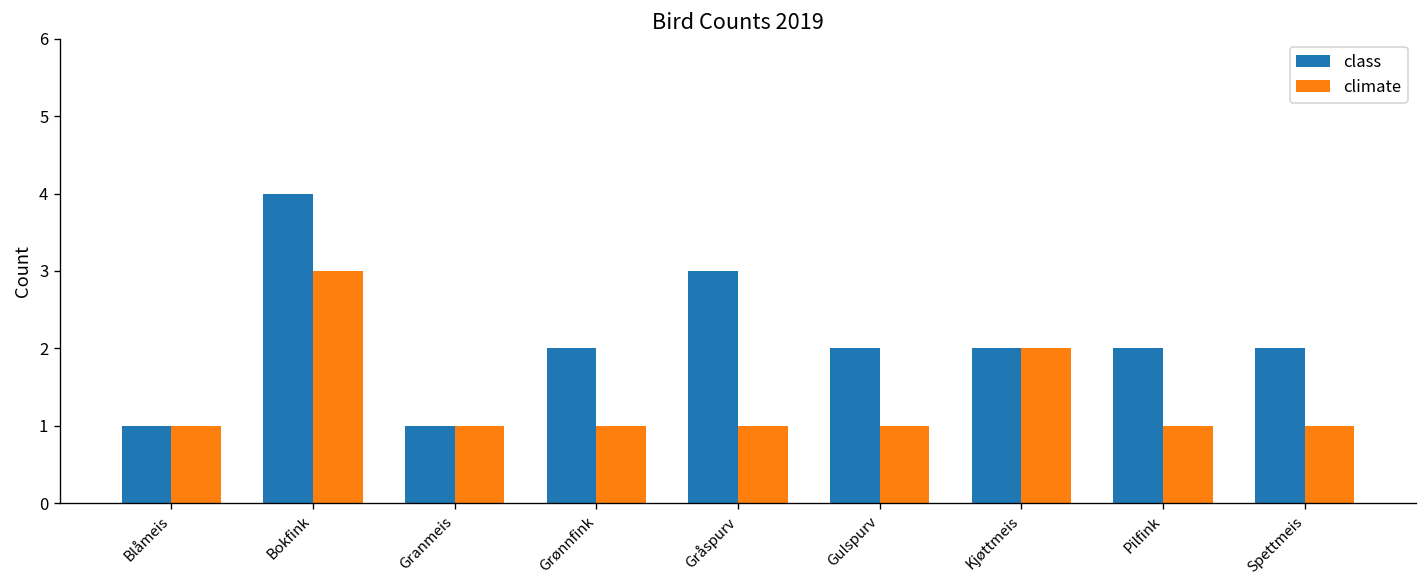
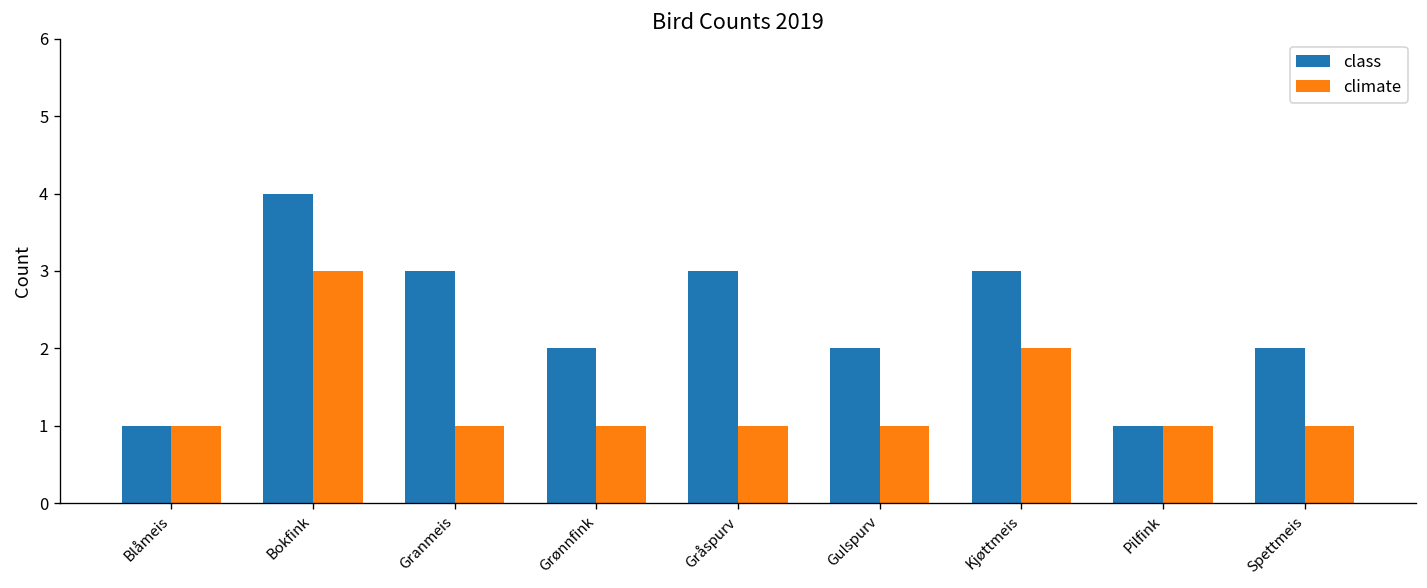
class, Granmeis: 1 -> 3
class, Kjøttmeis: 2 -> 3
class, Pilfink: 2 -> 1
